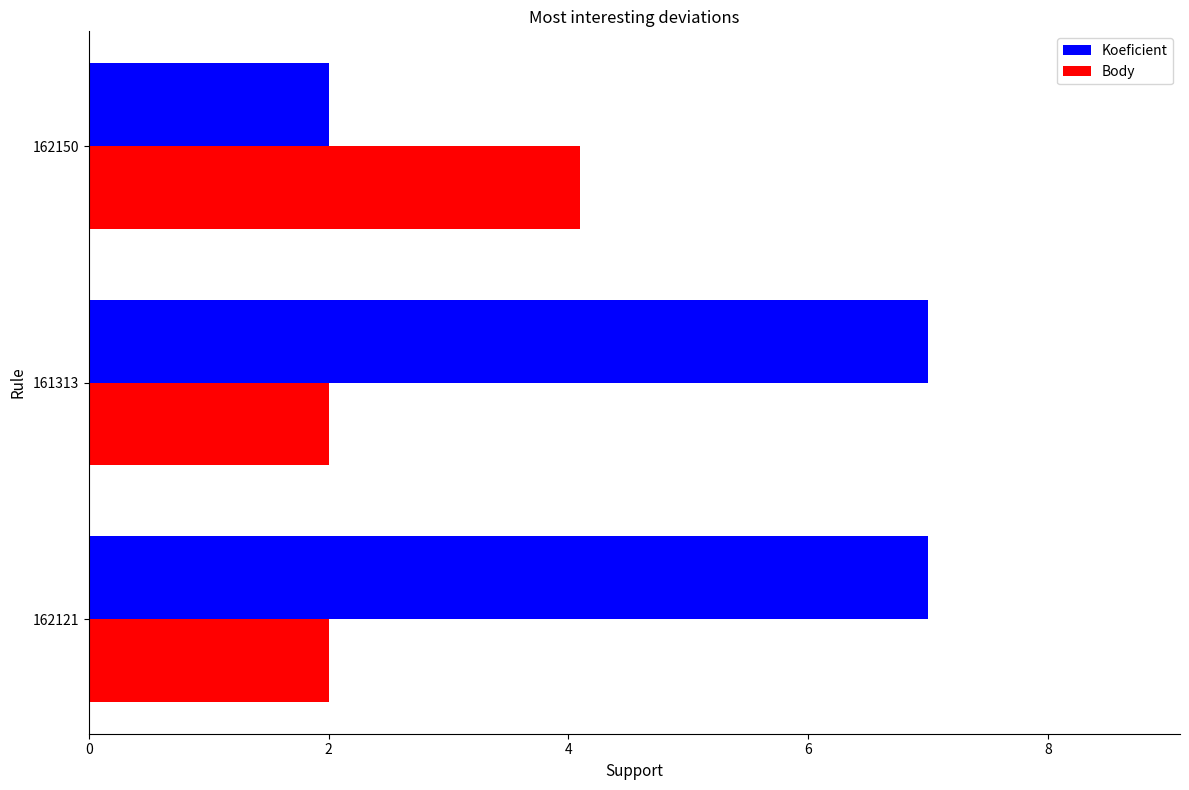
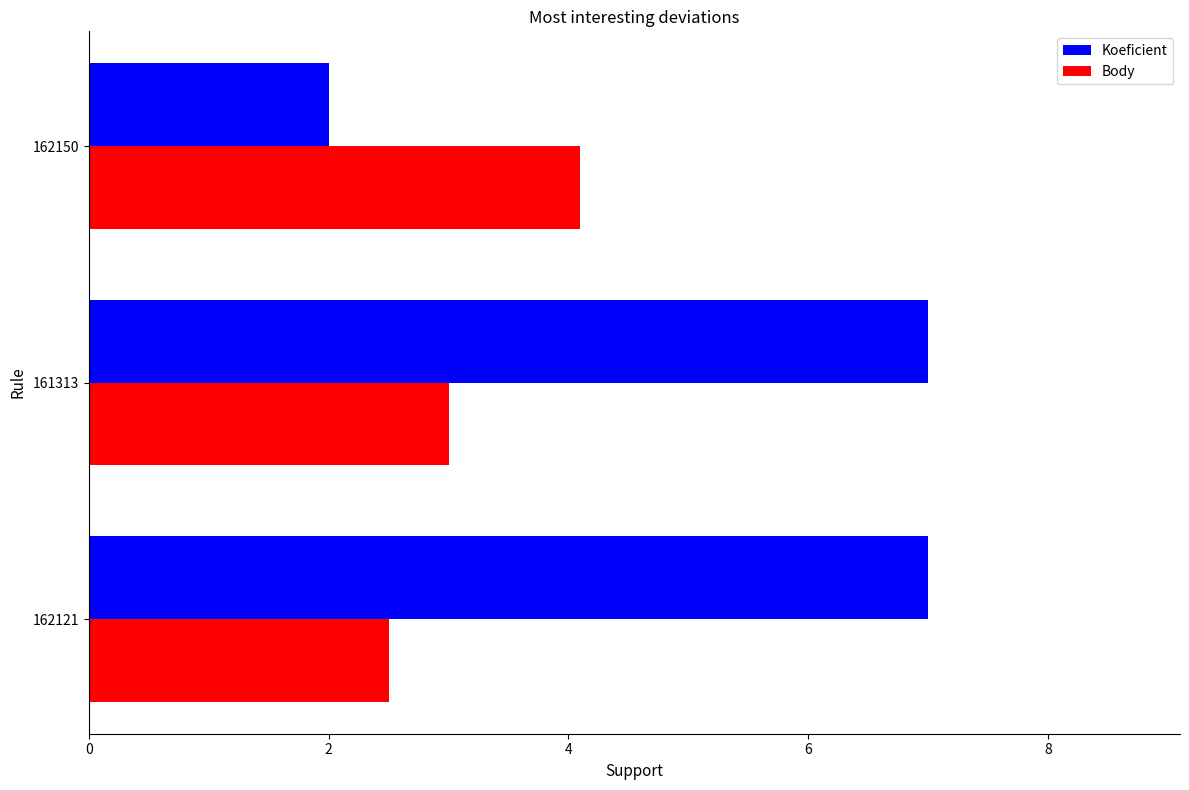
Body, 161313: 2 -> 3
Body, 162121: 2.0 -> 2.5
